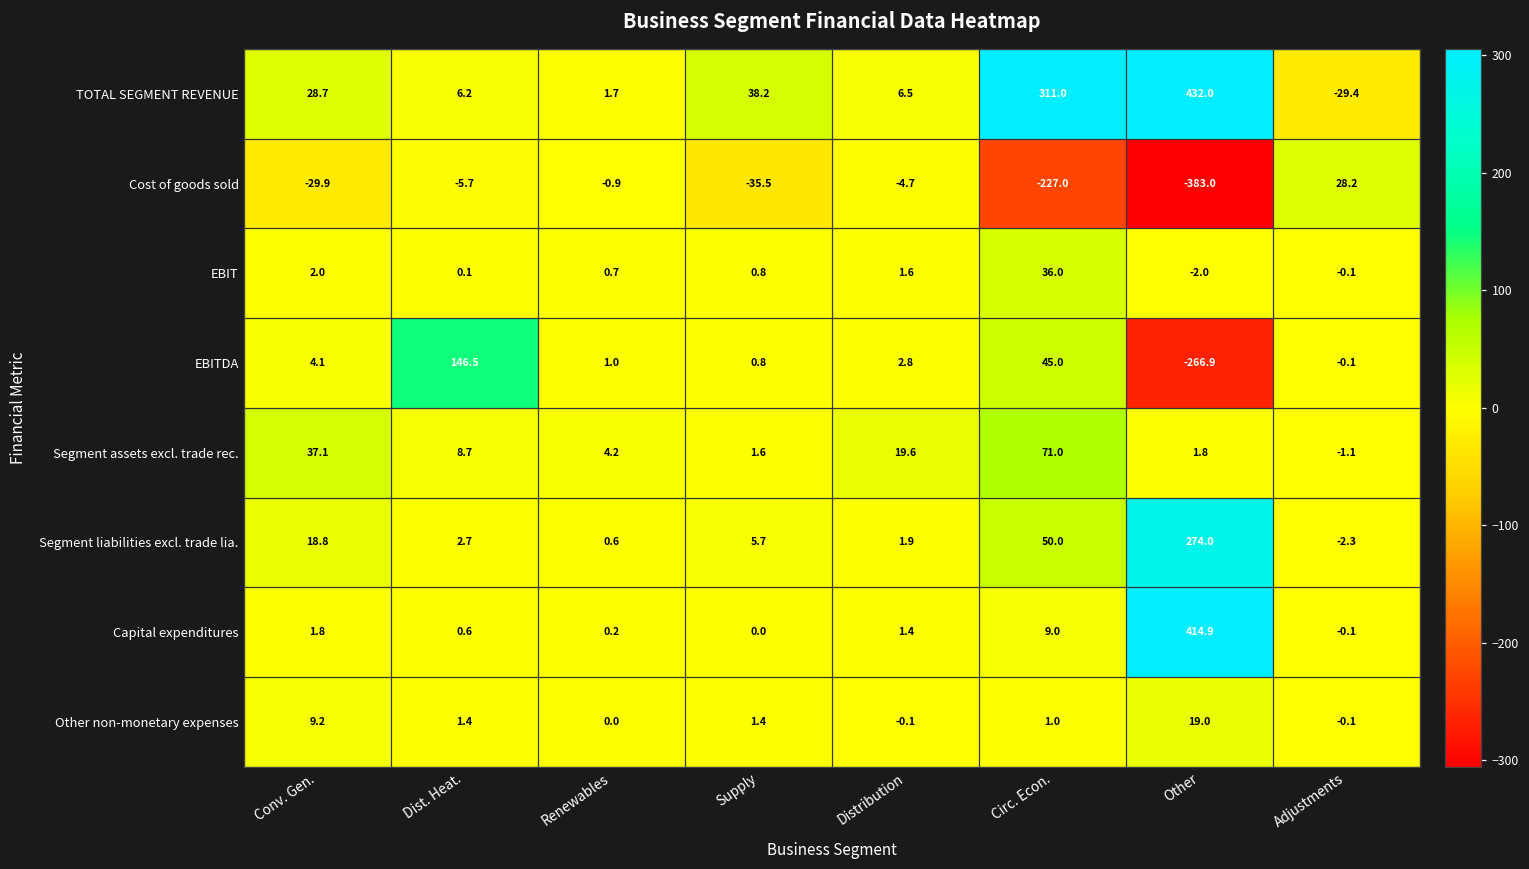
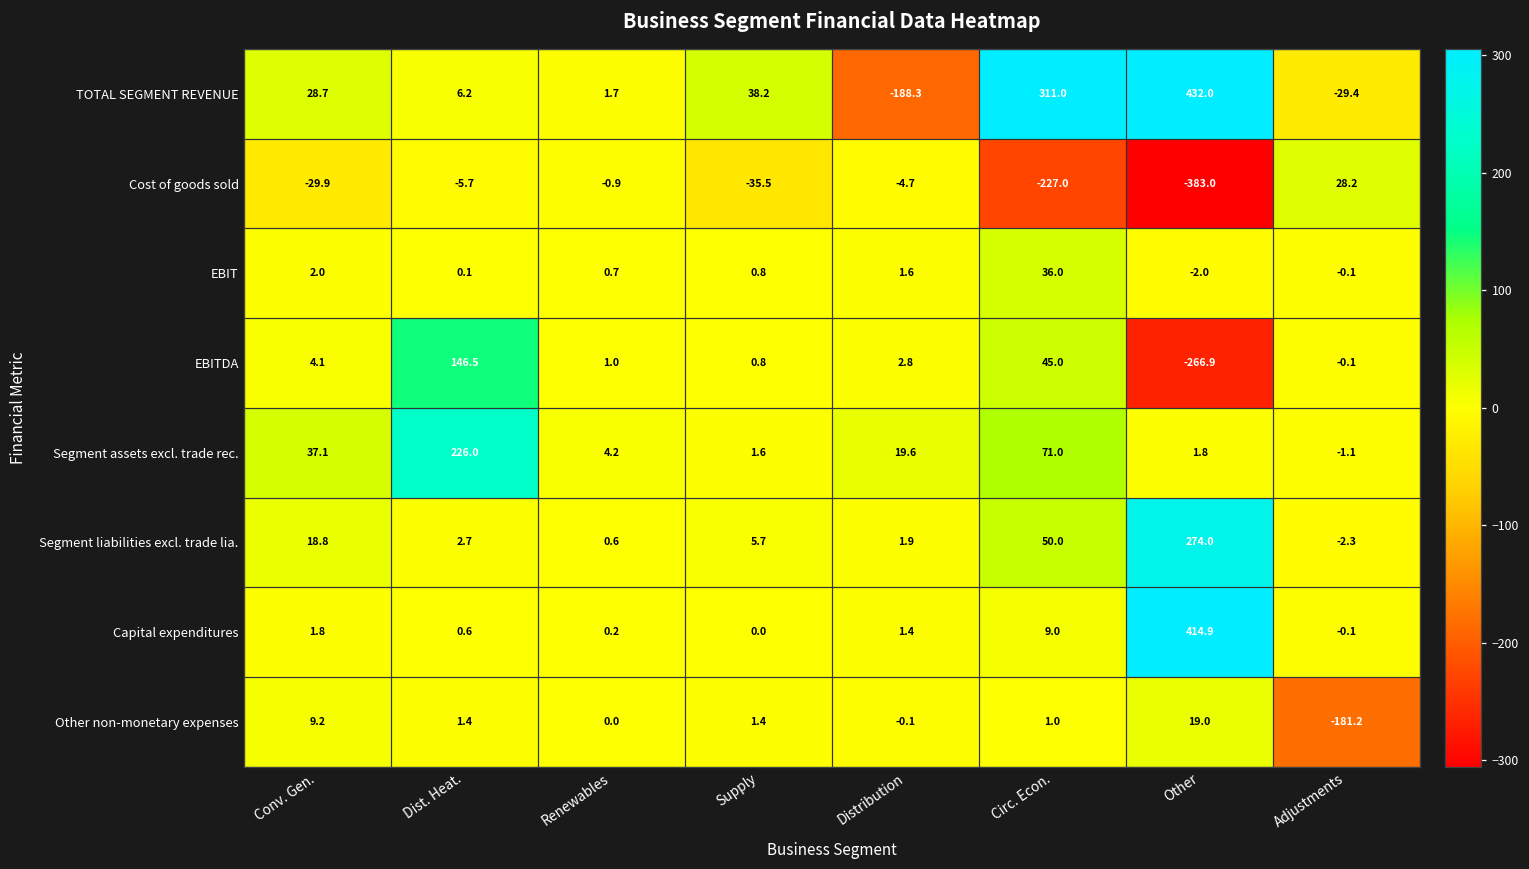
TOTAL SEGMENT REVENUE, Distribution: 6.5 -> -188.3
Segment assets excl. trade rec., Dist. Heat.: 8.7 -> 226.0
Other non-monetary expenses, Adjustments: -0.1 -> -181.2
